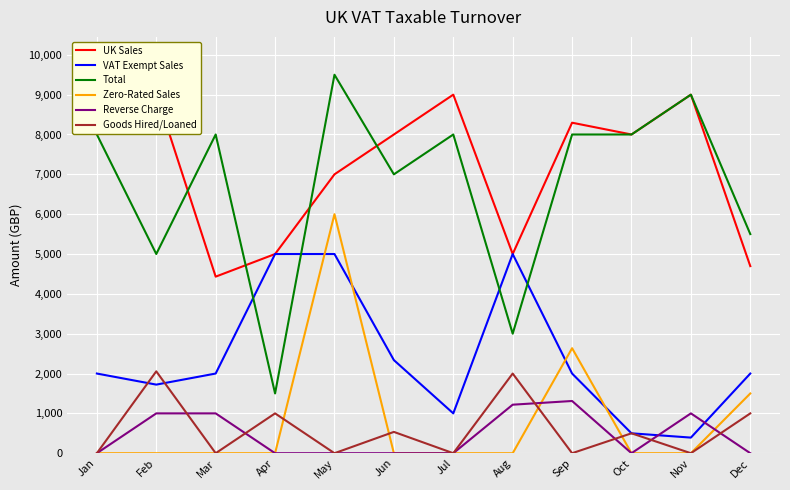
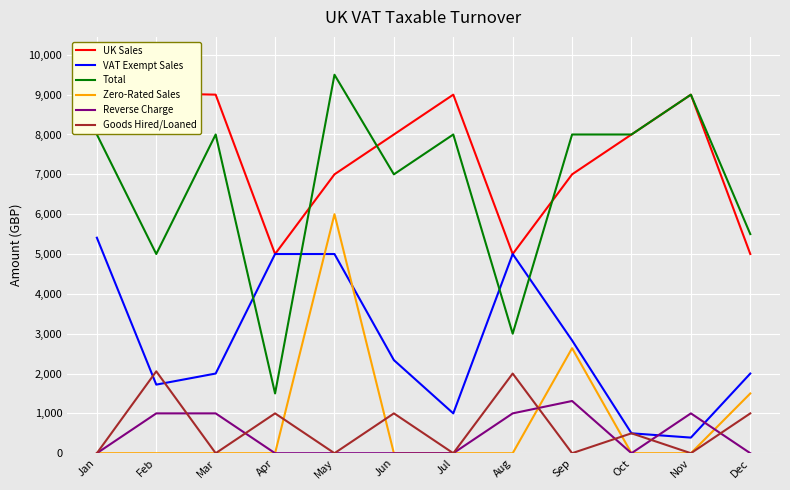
VAT Exempt Sales, Jan: 2,000 -> 5,400
UK Sales, Mar: 4,400 -> 9,000
Goods Hired/Loaned, Jun: 500 -> 1,000
Reverse Charge, Aug: 1,200 -> 1,000
UK Sales, Sep: 8,300 -> 7,000
VAT Exempt Sales, Sep: 2,000 -> 2,800
UK Sales, Dec: 4,700 -> 5,000
